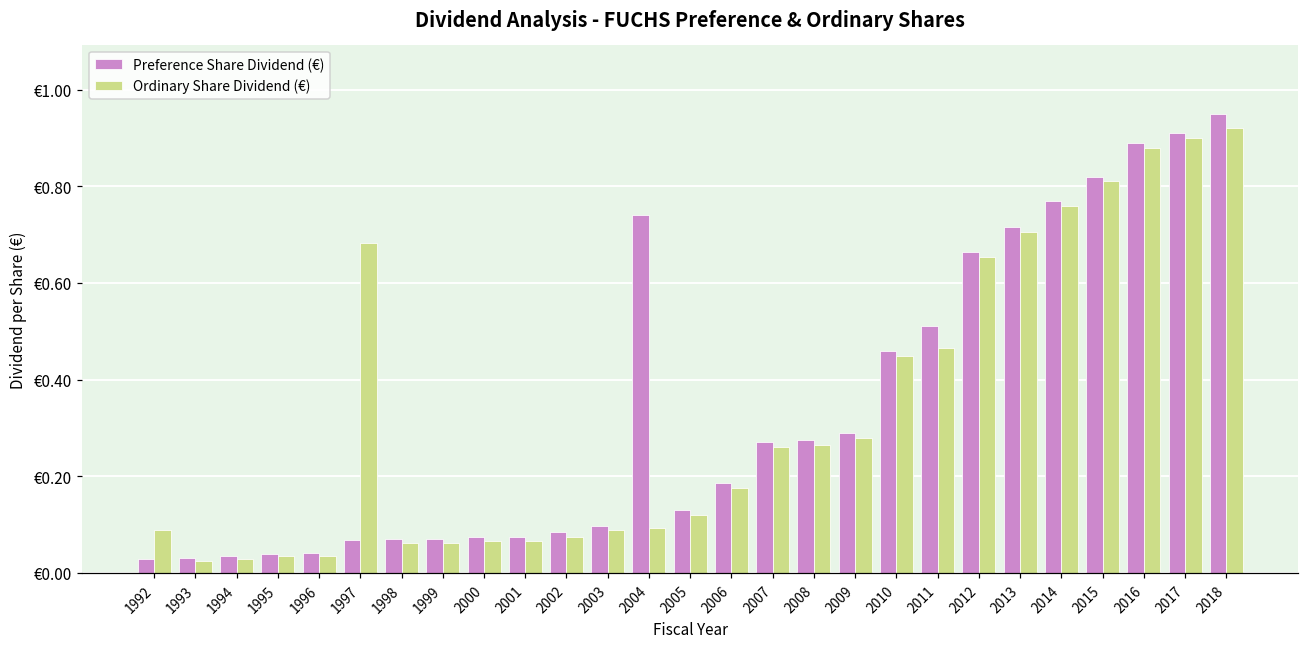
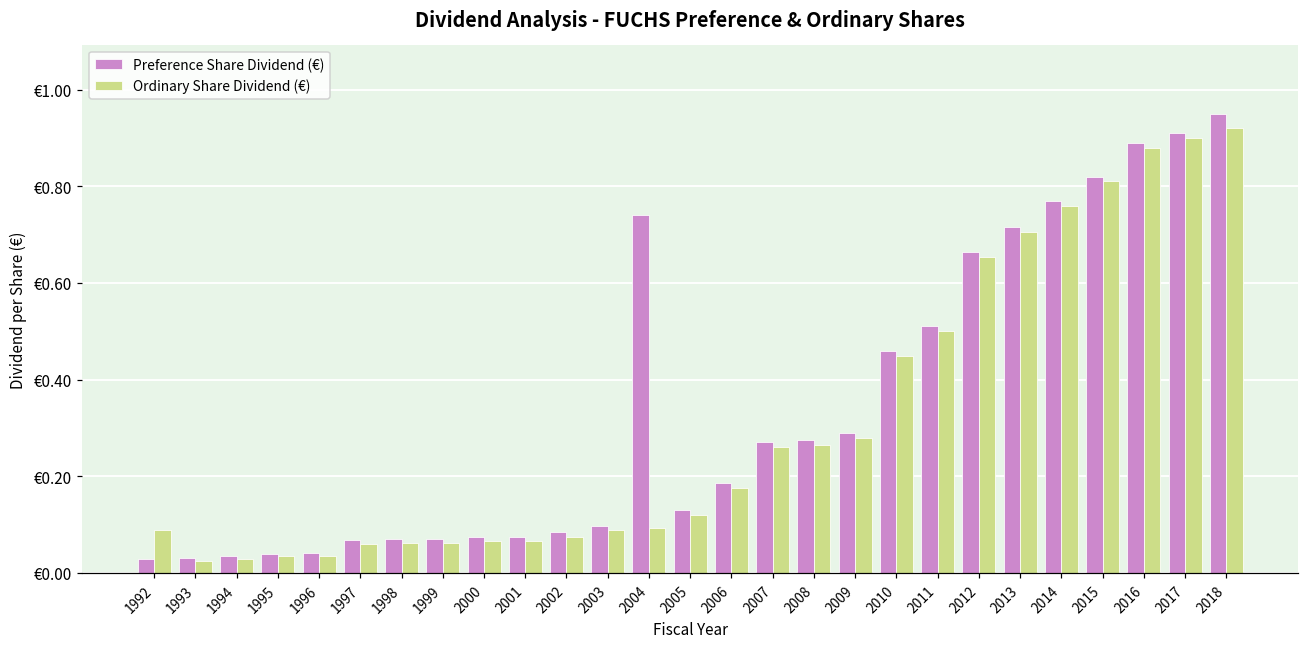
Ordinary Share Dividend (€), 1997: €0.68 -> €0.06
Ordinary Share Dividend (€), 2011: €0.47 -> €0.50
